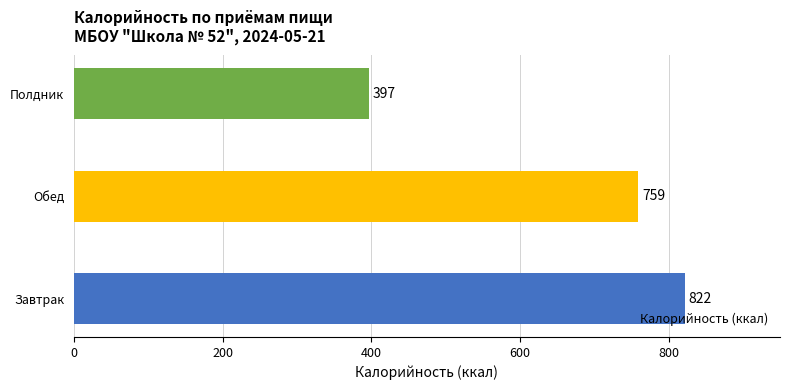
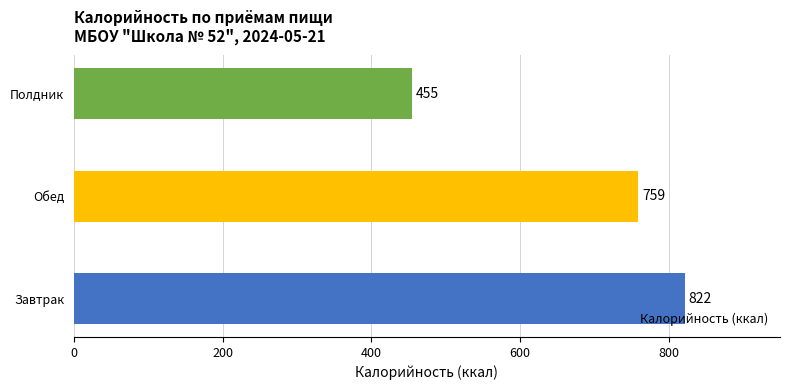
Полдник: 397 -> 455
